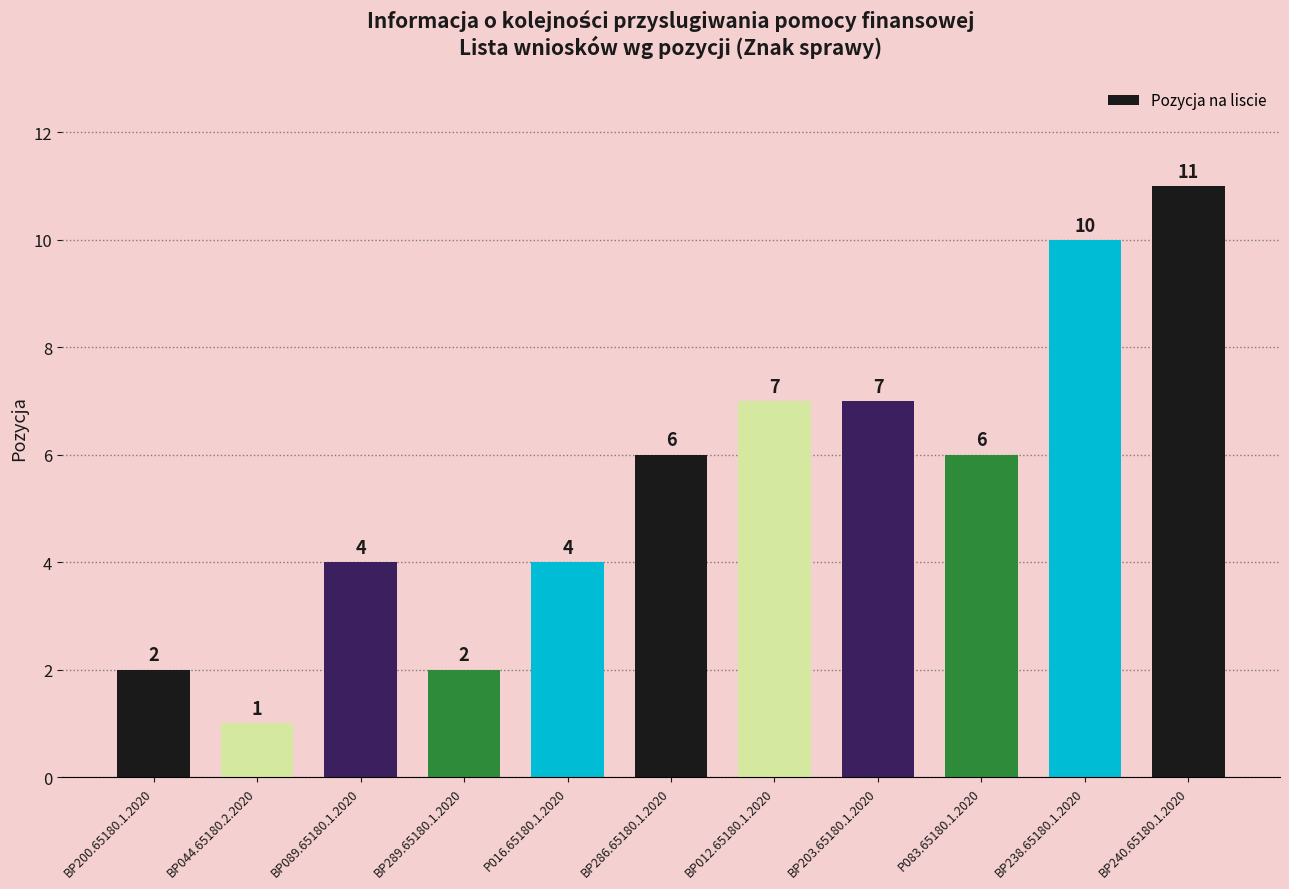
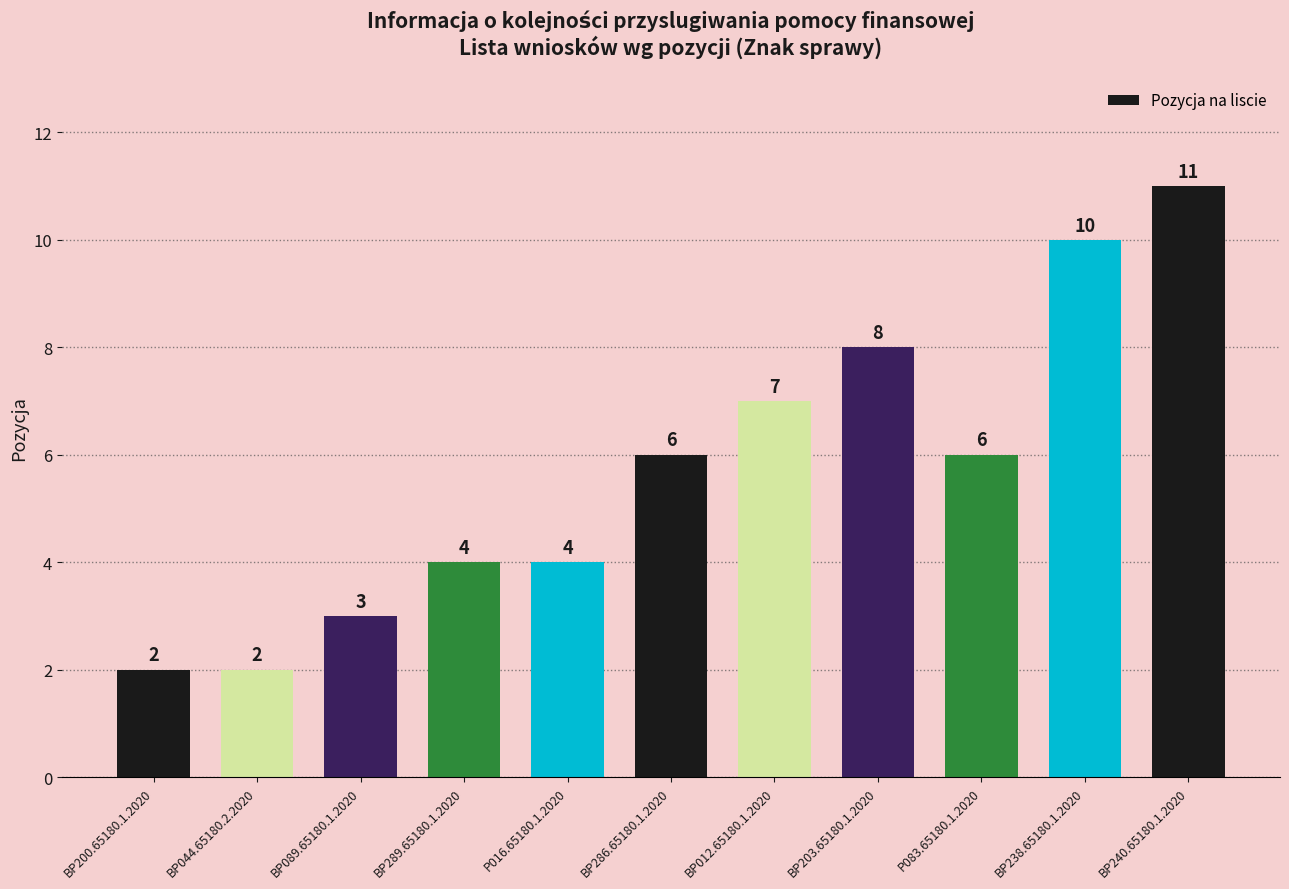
BP044.65180.2.2020: 1 -> 2
BP089.65180.1.2020: 4 -> 3
BP289.65180.1.2020: 2 -> 4
BP203.65180.1.2020: 7 -> 8
